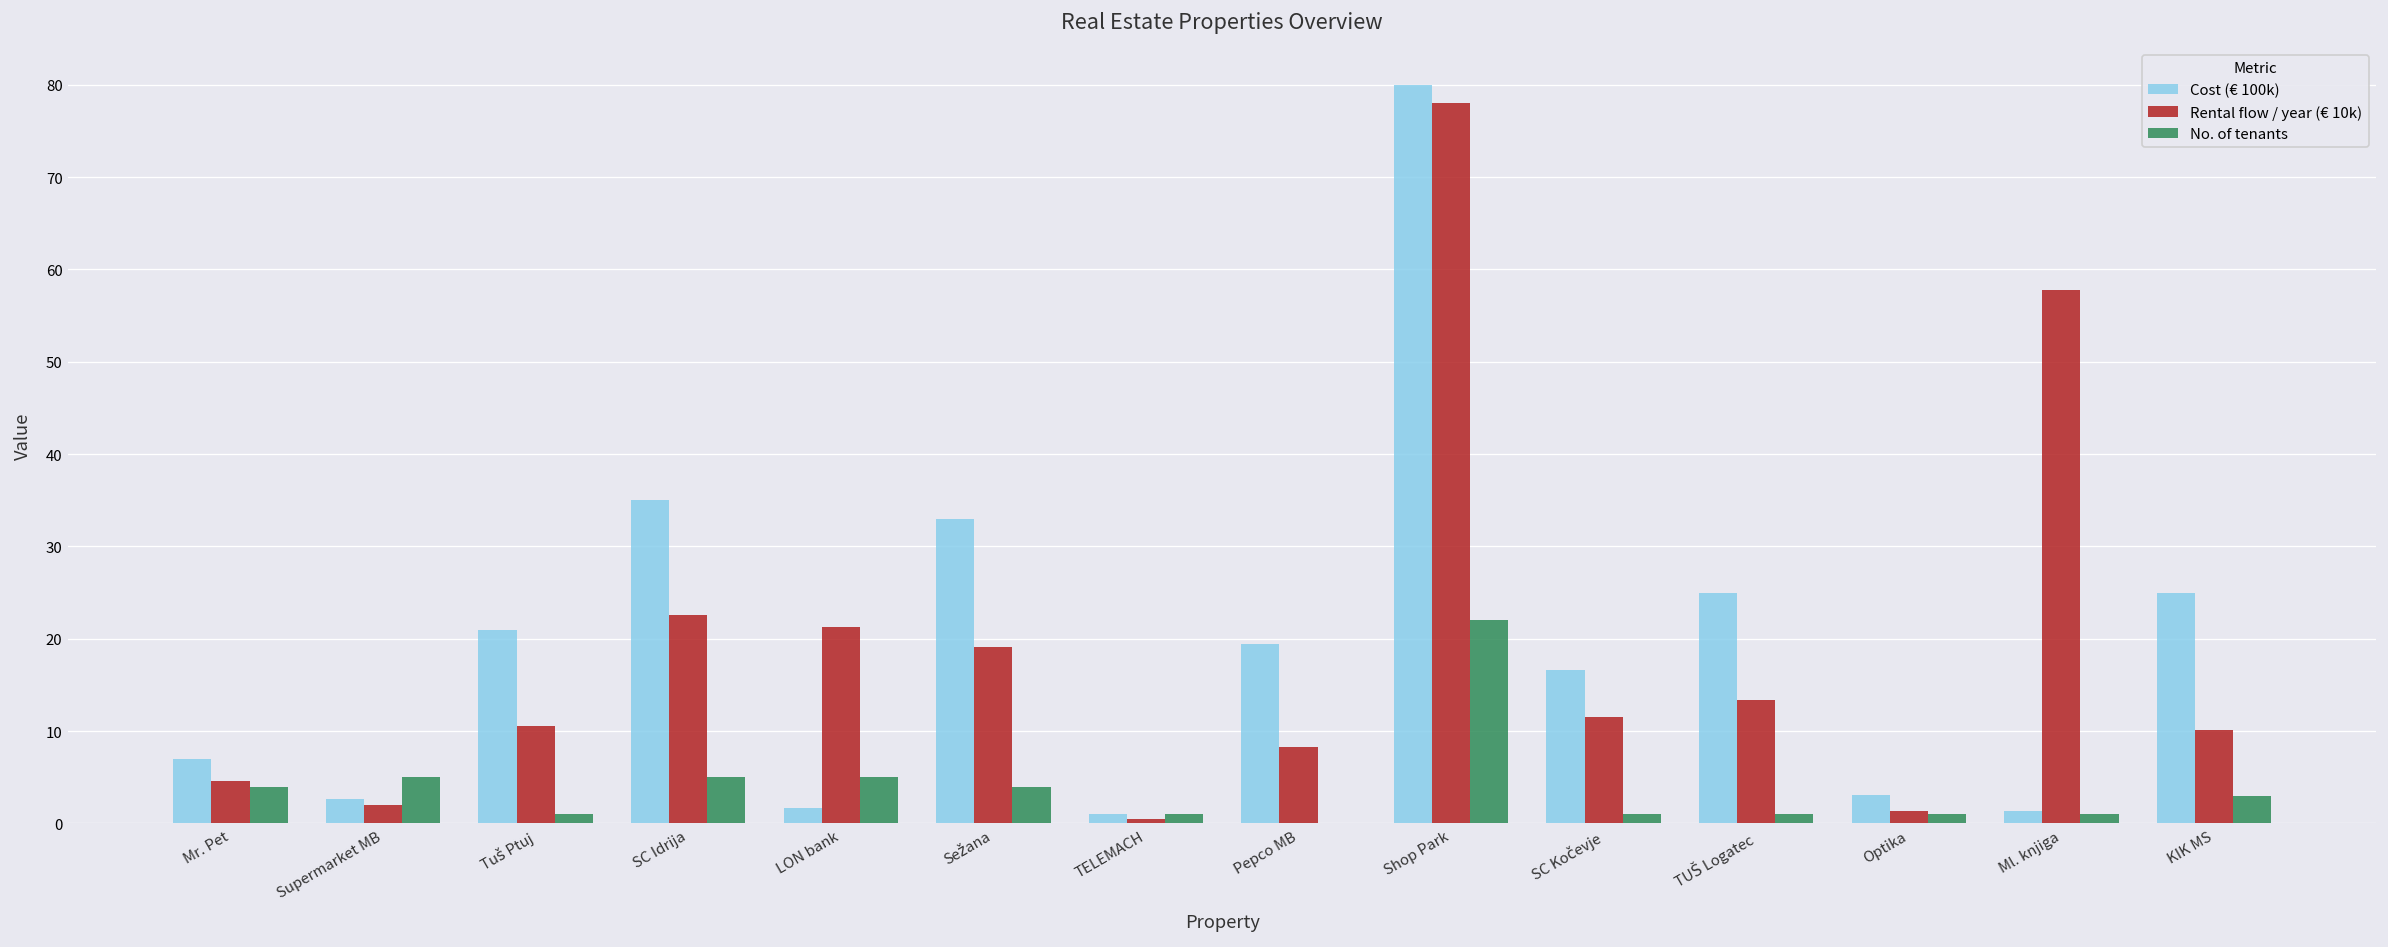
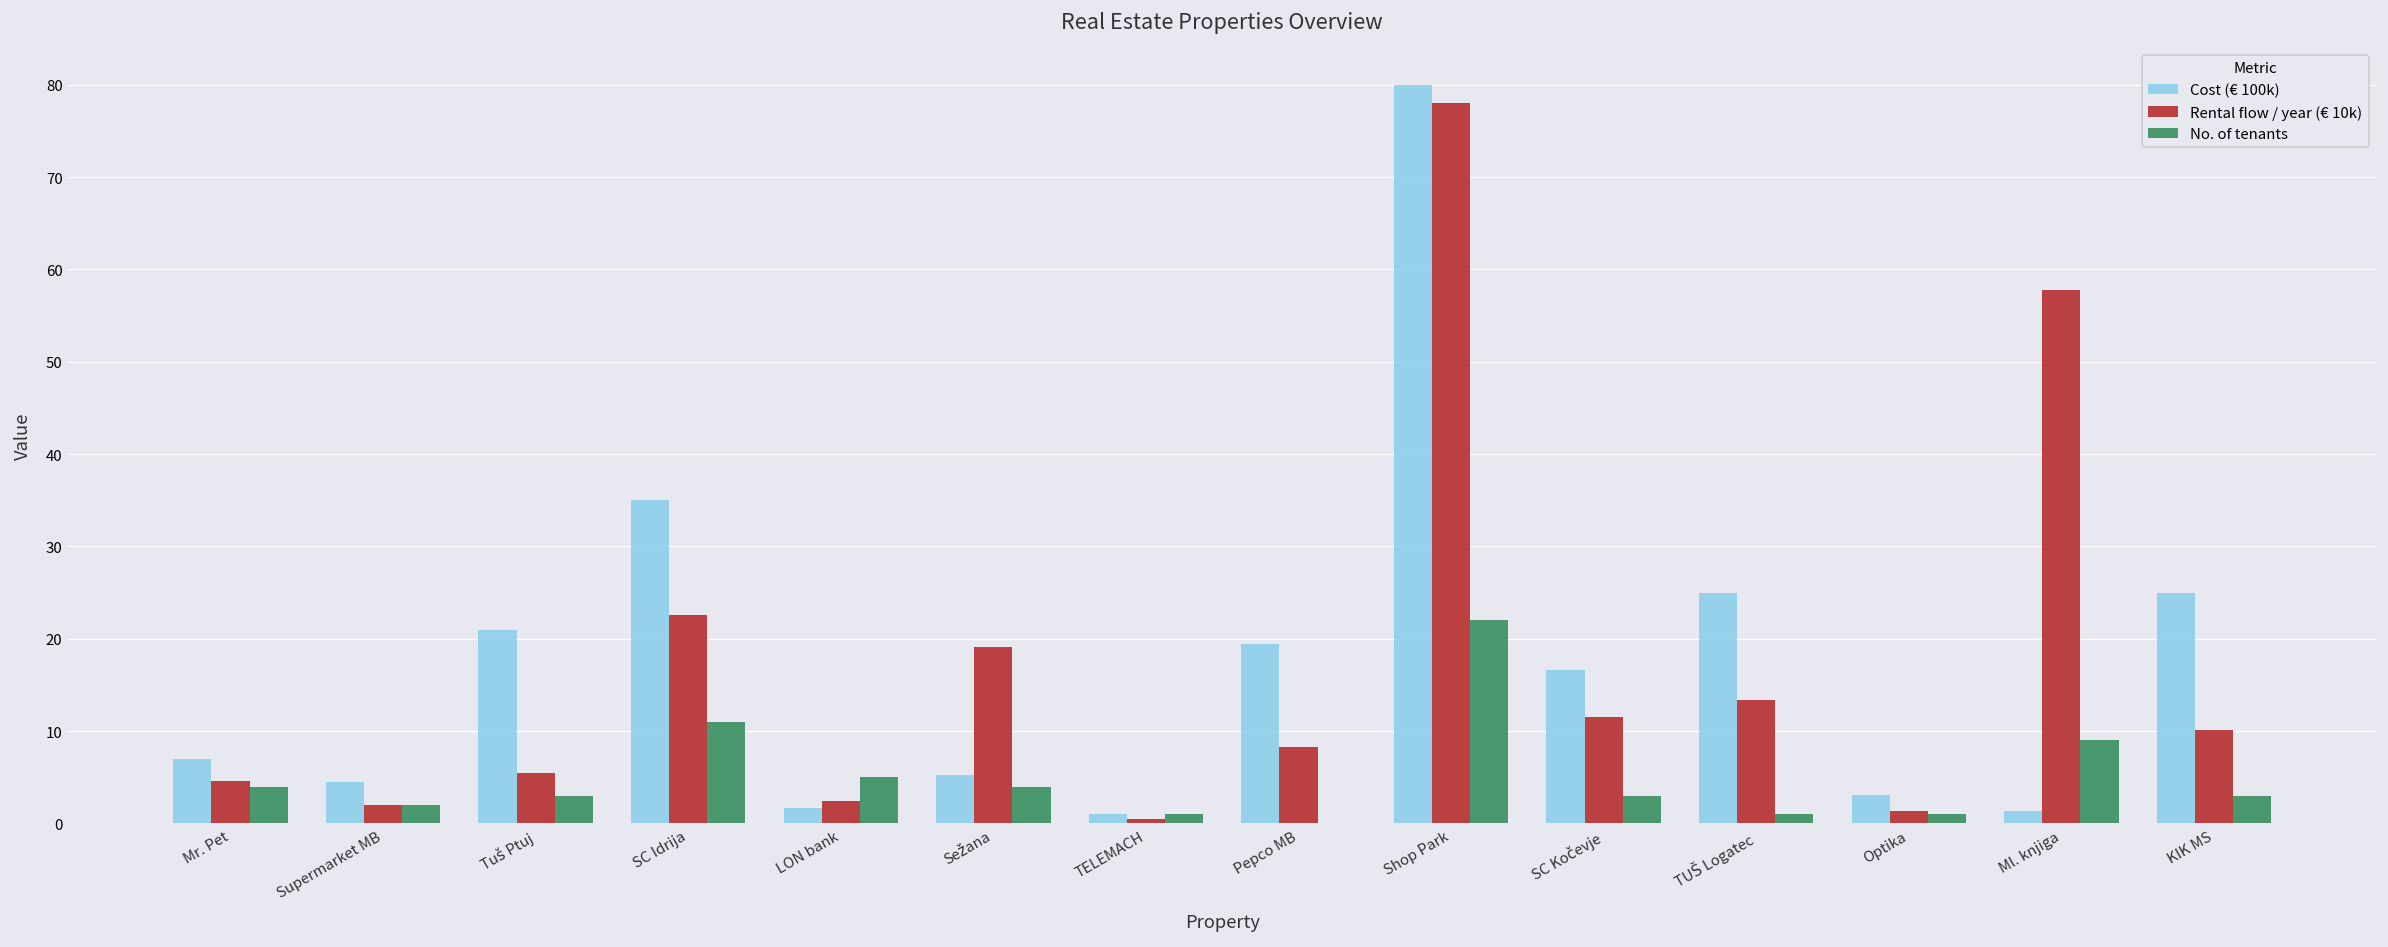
Cost (€ 100k), Supermarket MB: 3 -> 5
No. of tenants, Supermarket MB: 5 -> 2
Rental flow / year (€ 10k), Tuš Ptuj: 11 -> 6
No. of tenants, Tuš Ptuj: 1 -> 3
No. of tenants, SC Idrija: 5 -> 11
Rental flow / year (€ 10k), LON bank: 21 -> 2
Cost (€ 100k), Sežana: 33 -> 5
No. of tenants, SC Kočevje: 1 -> 3
No. of tenants, Ml. knjiga: 1 -> 9
